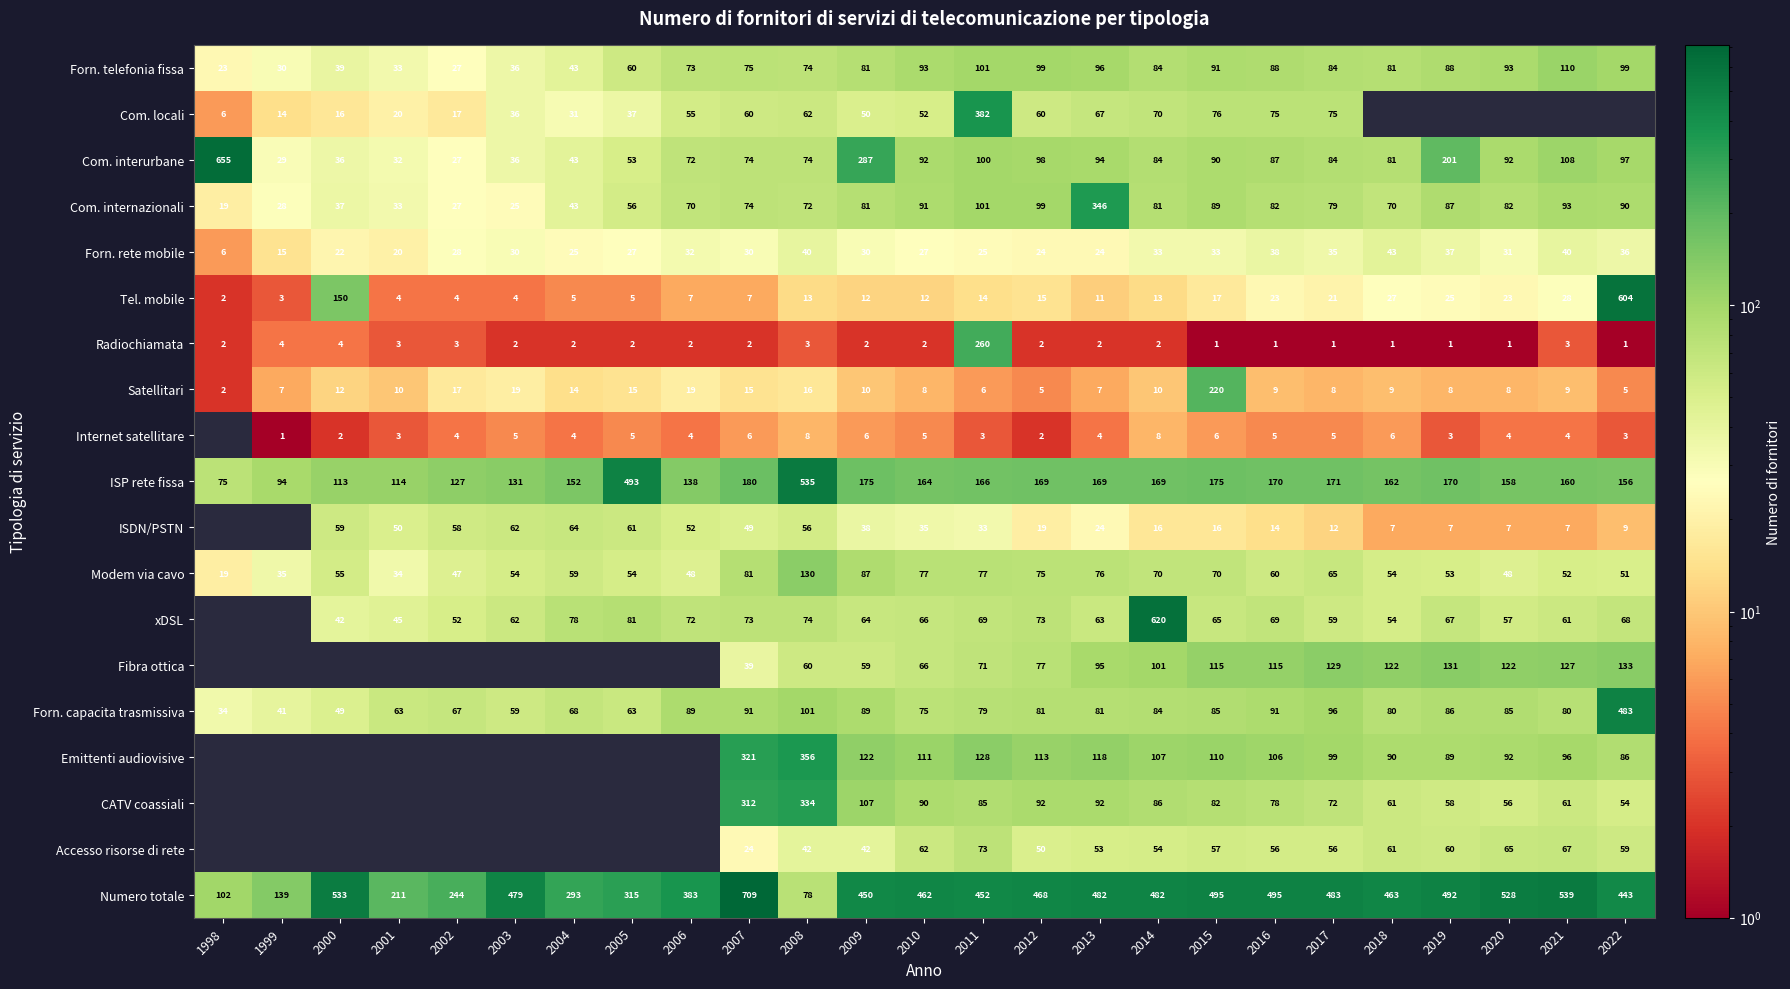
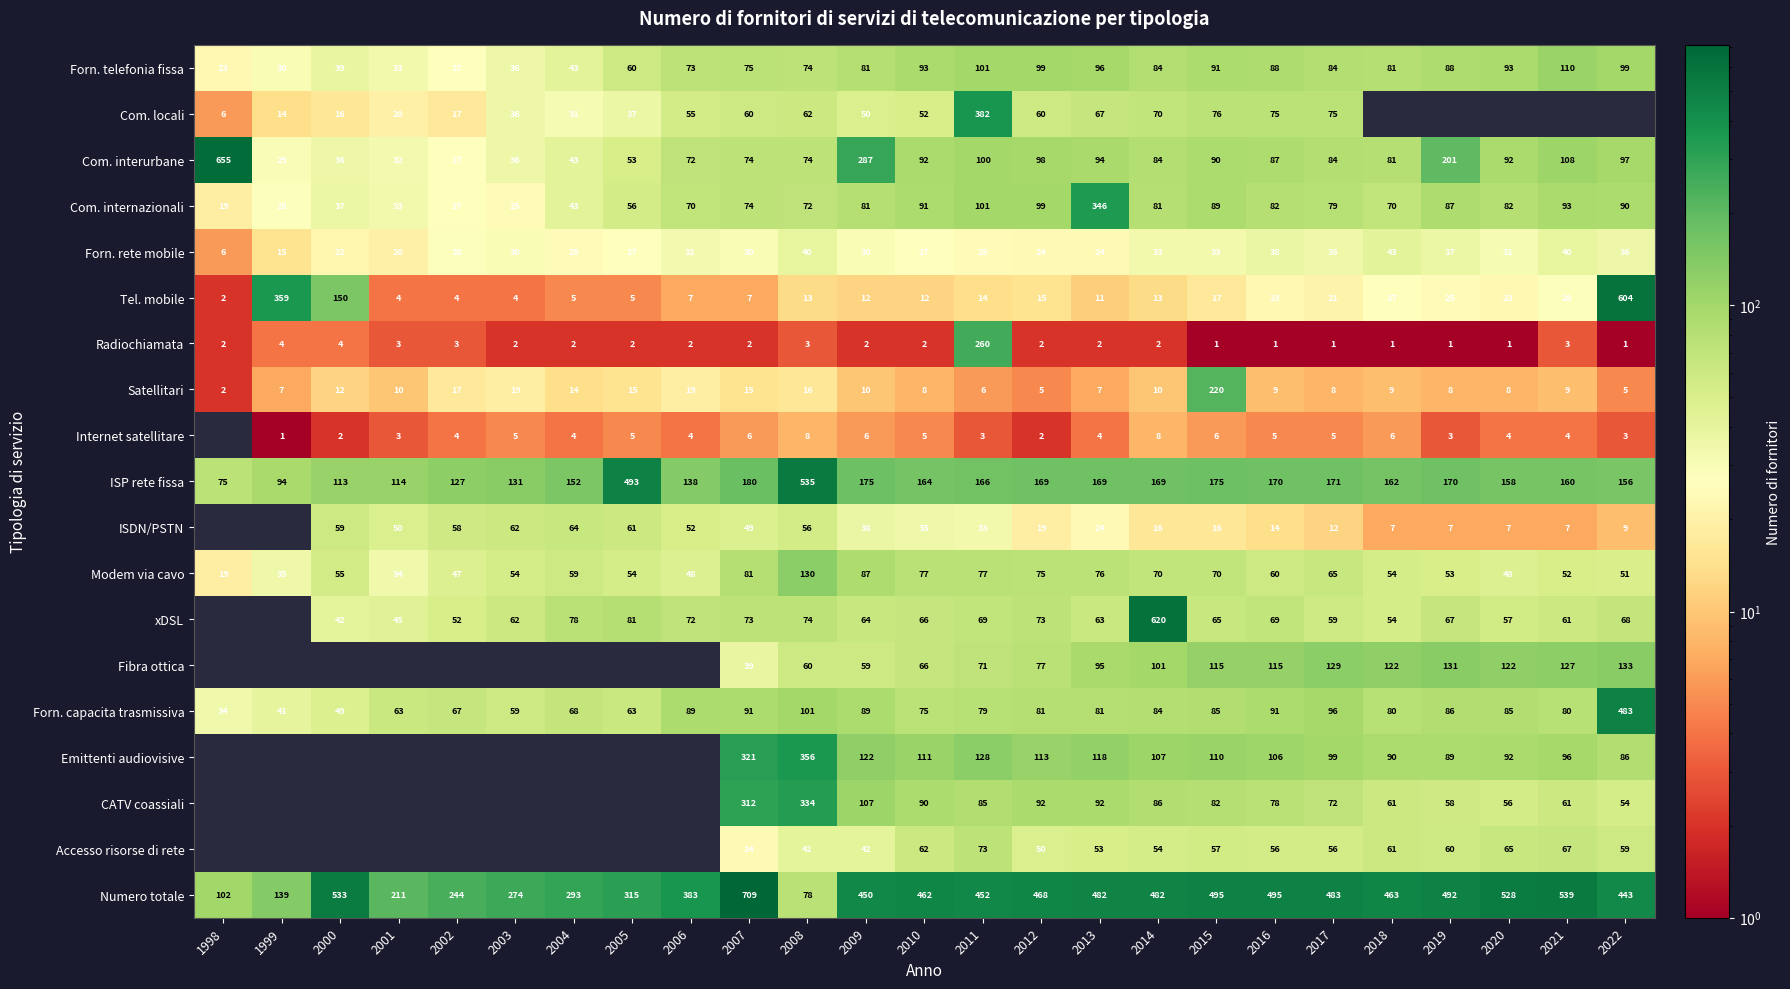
Tel. mobile, 1999: 3 -> 359
Numero totale, 2003: 479 -> 274
